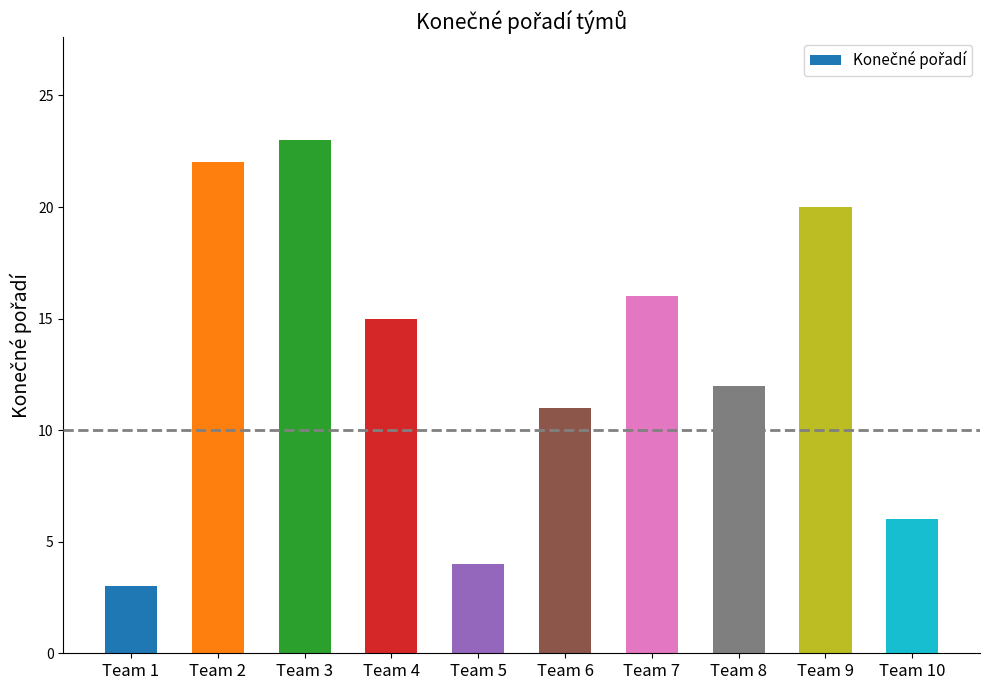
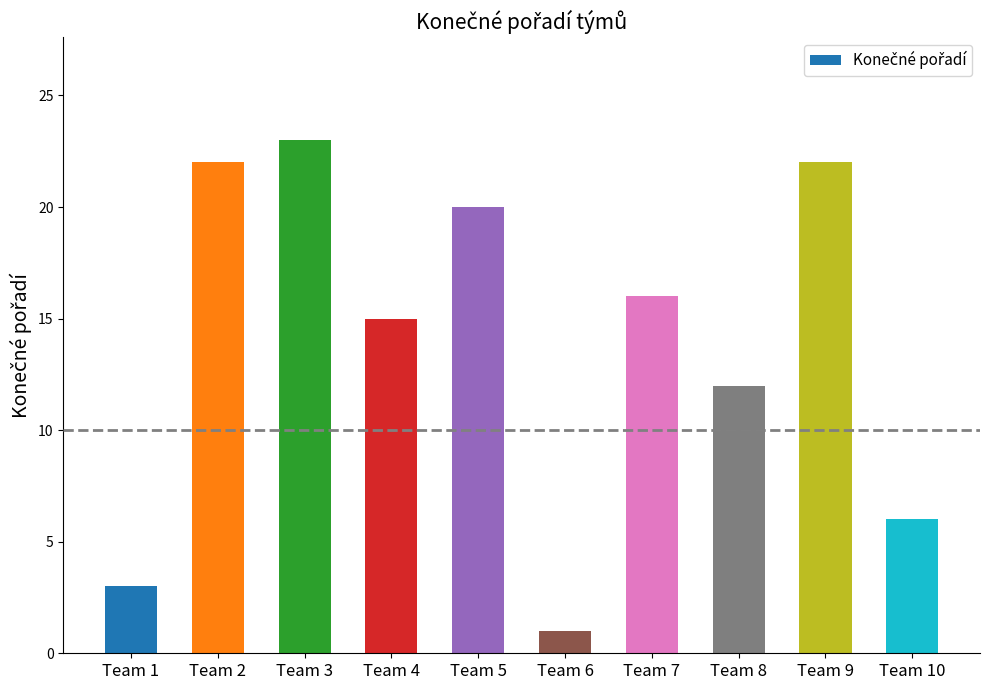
Team 5: 4 -> 20
Team 6: 11 -> 1
Team 9: 20 -> 22
